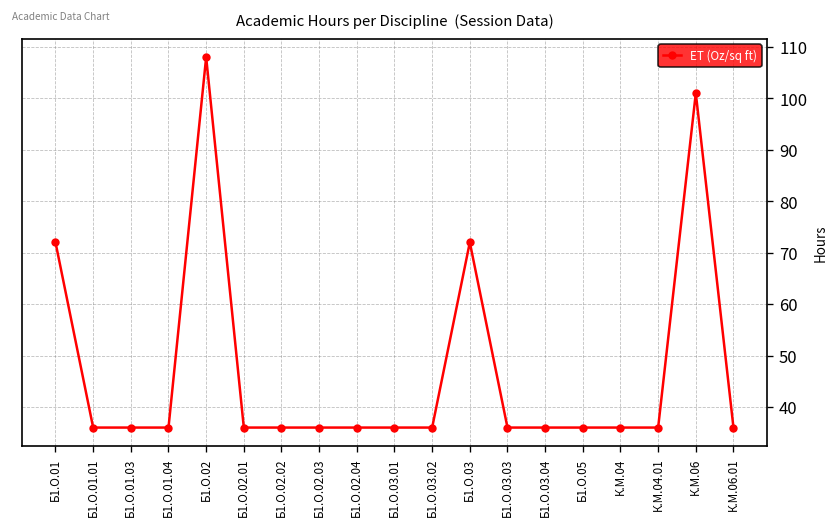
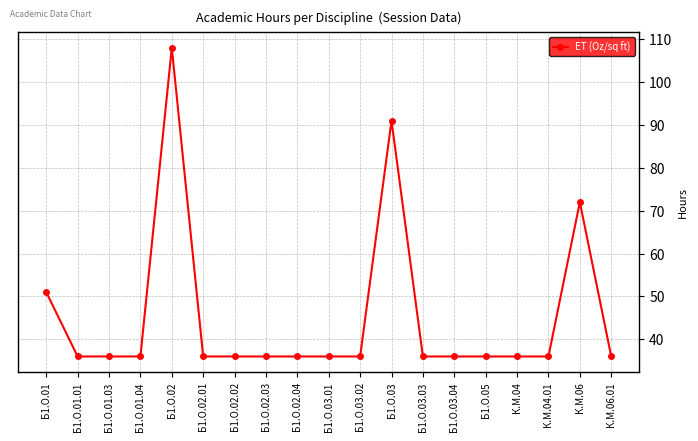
Б1.О.01: 72 -> 51
Б1.О.03: 72 -> 91
К.М.06: 101 -> 72
